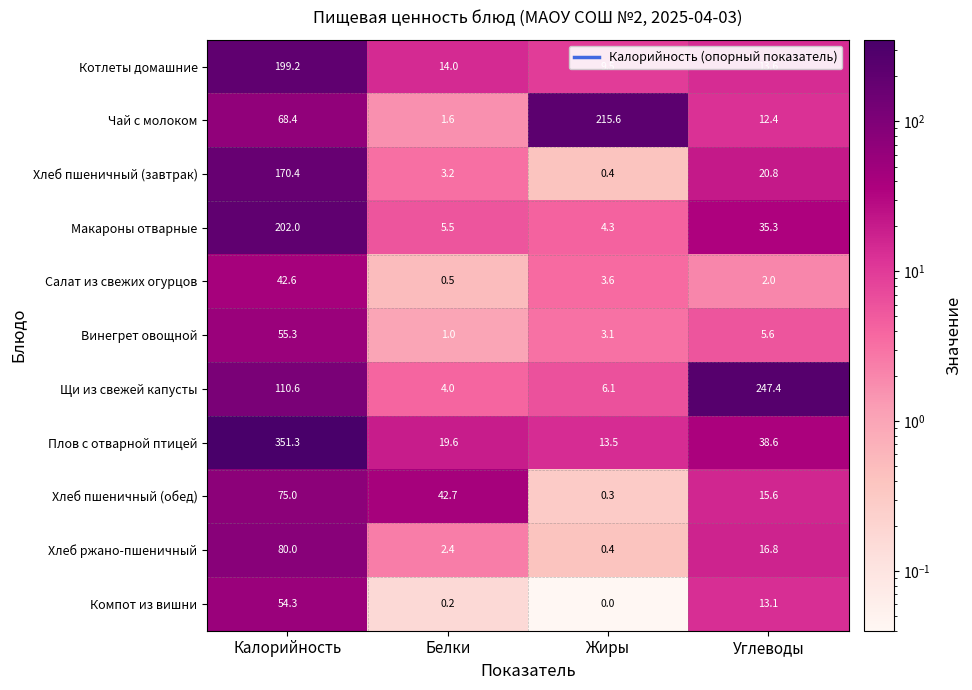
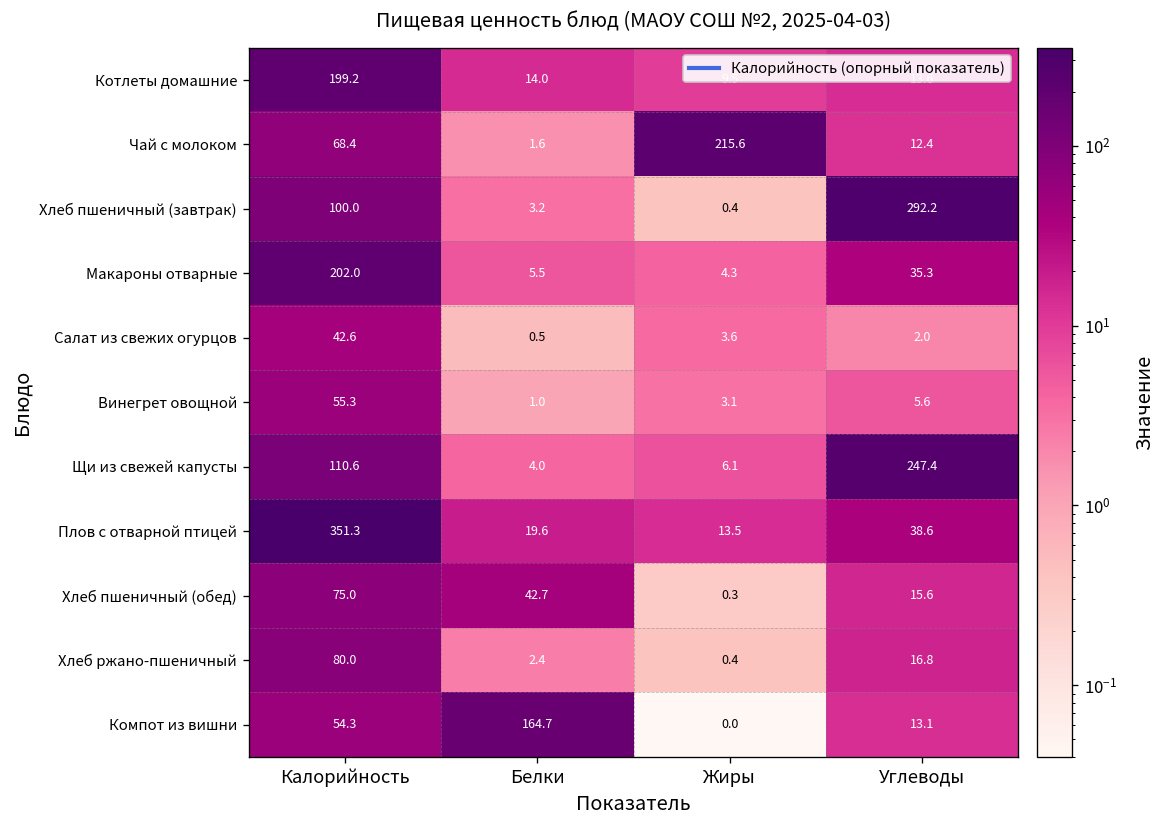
Хлеб пшеничный (завтрак), Калорийность: 170.4 -> 100.0
Хлеб пшеничный (завтрак), Углеводы: 20.8 -> 292.2
Компот из вишни, Белки: 0.2 -> 164.7
